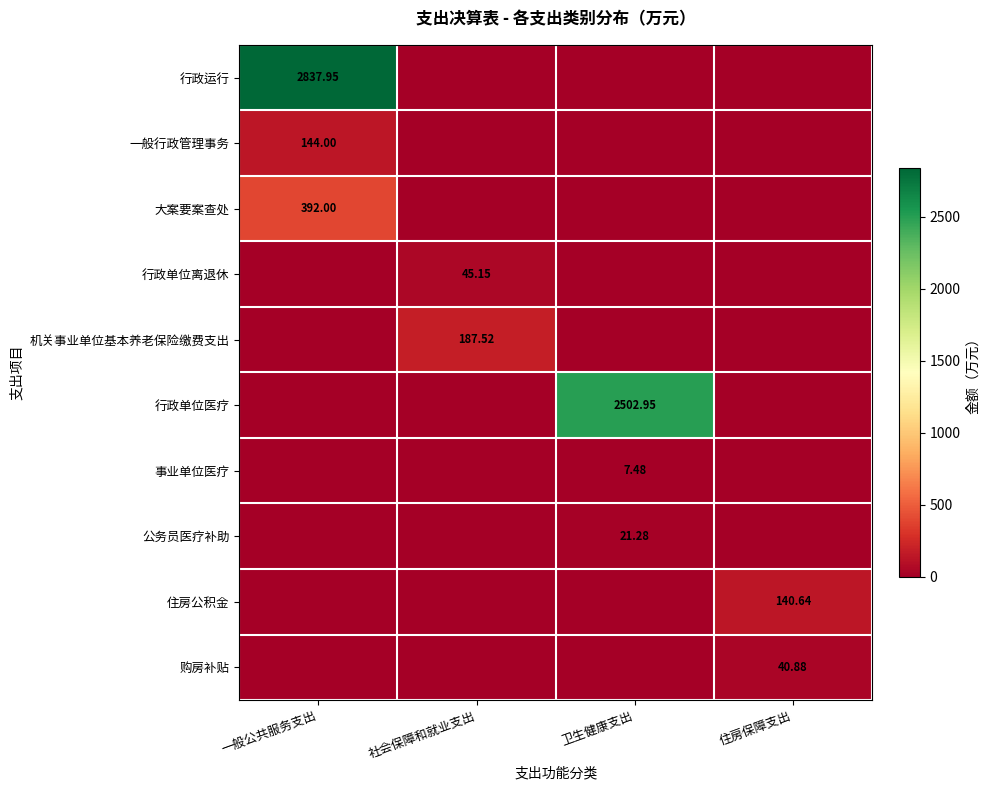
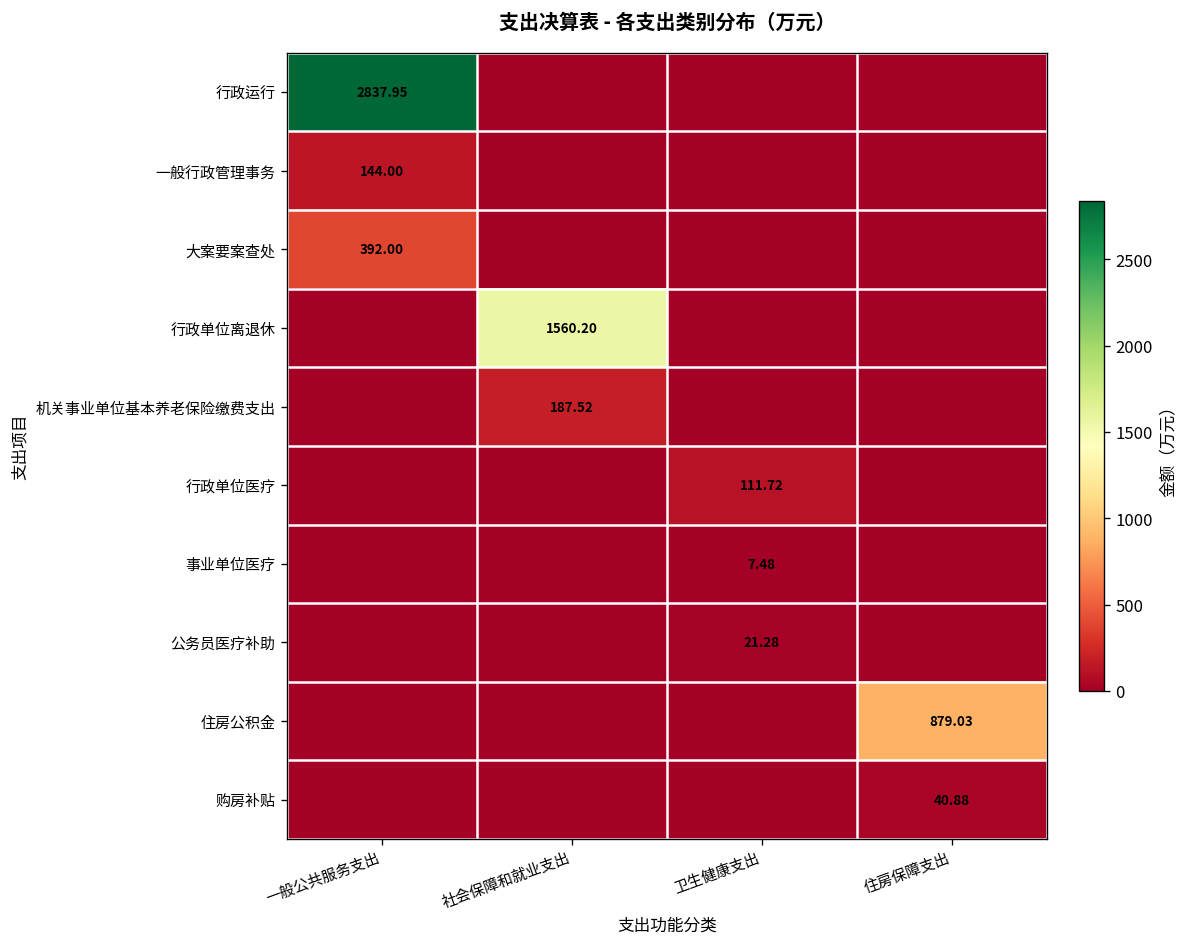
行政单位离退休, 社会保障和就业支出: 45.15 -> 1560.20
行政单位医疗, 卫生健康支出: 2502.95 -> 111.72
住房公积金, 住房保障支出: 140.64 -> 879.03
